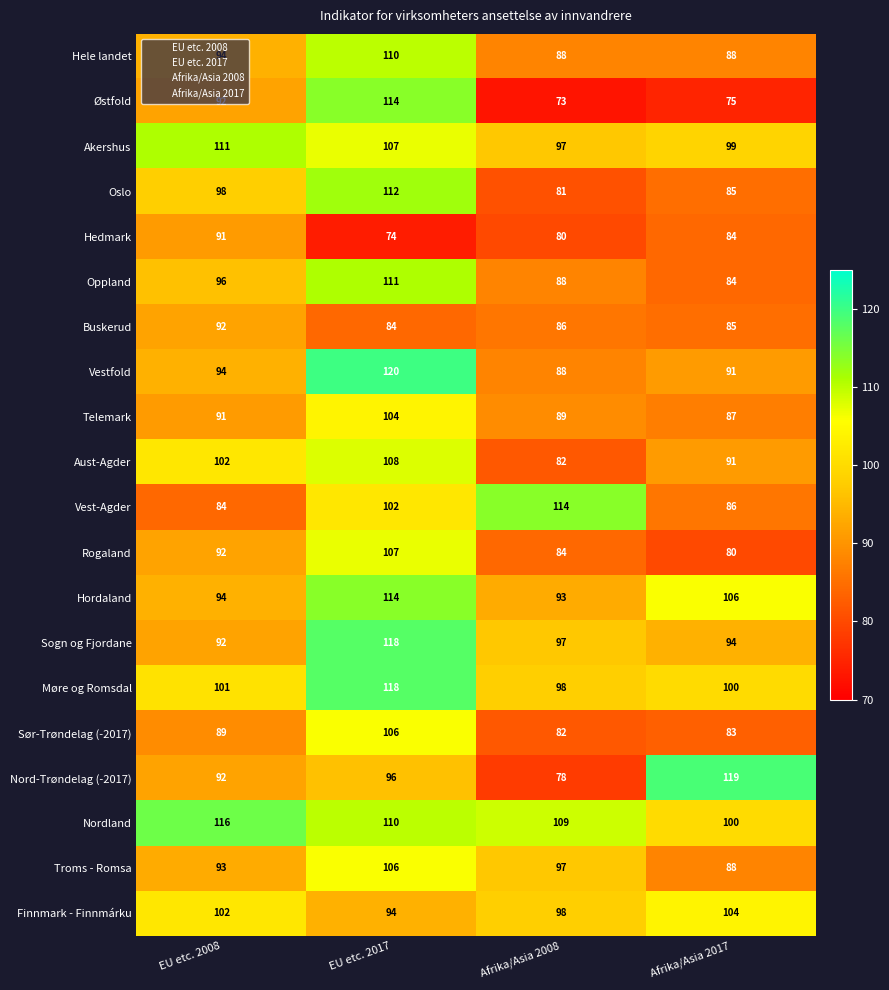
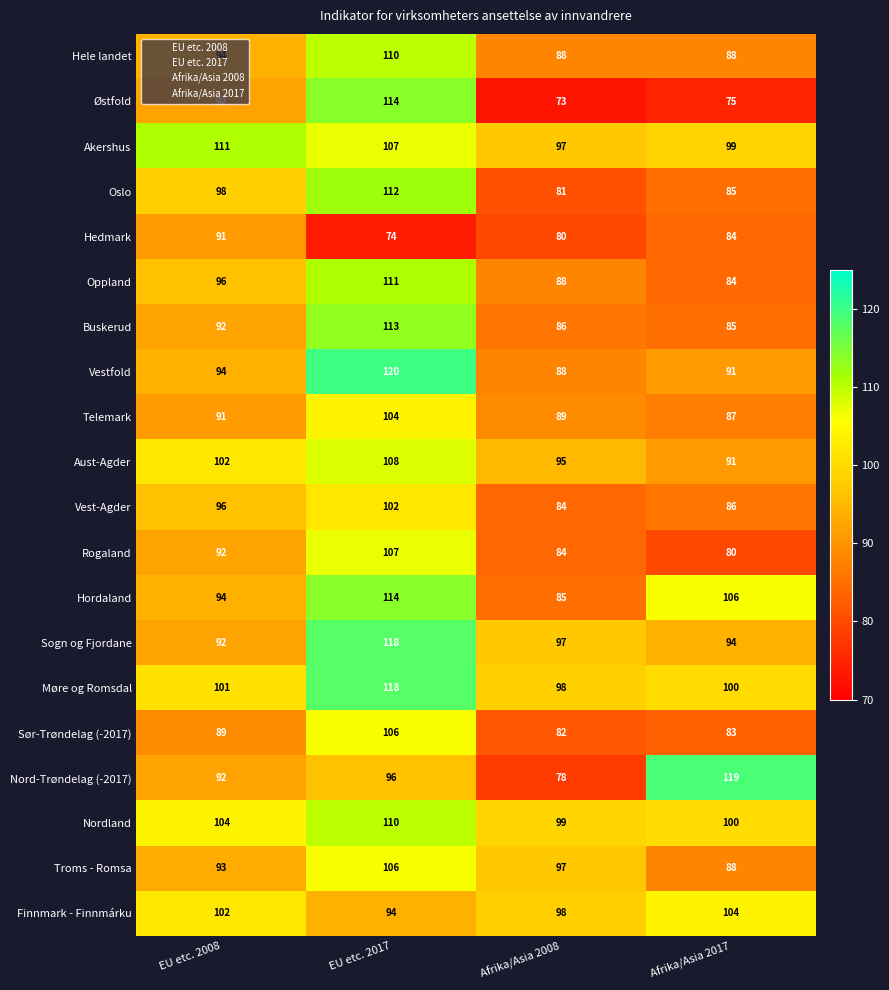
Buskerud, EU etc. 2017: 84 -> 113
Aust-Agder, Afrika/Asia 2008: 82 -> 95
Vest-Agder, EU etc. 2008: 84 -> 96
Vest-Agder, Afrika/Asia 2008: 114 -> 84
Hordaland, Afrika/Asia 2008: 93 -> 85
Nordland, EU etc. 2008: 116 -> 104
Nordland, Afrika/Asia 2008: 109 -> 99
